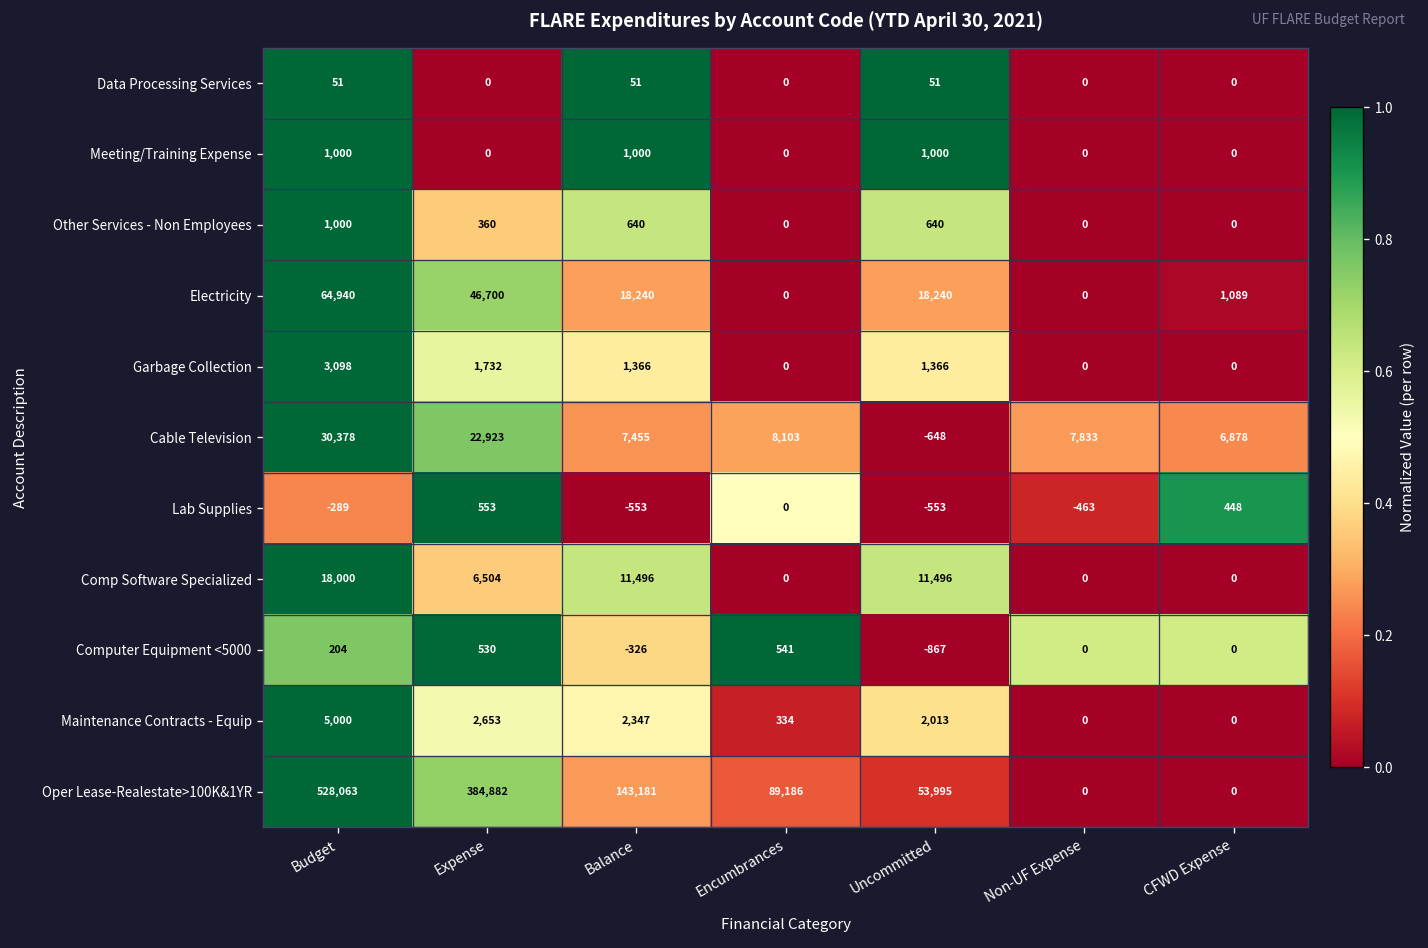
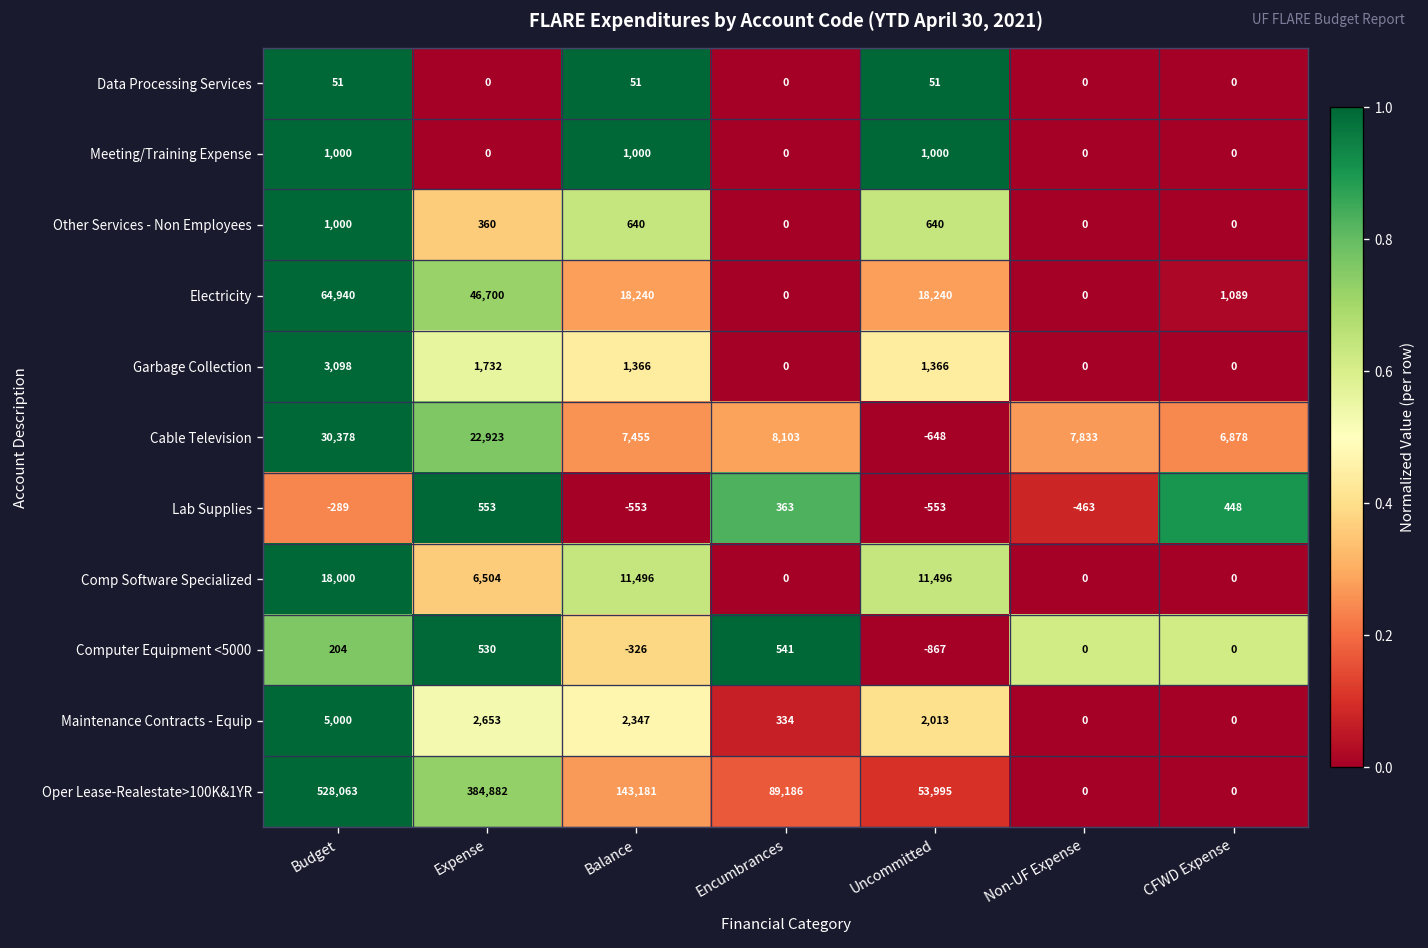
Lab Supplies, Encumbrances: 0 -> 363
